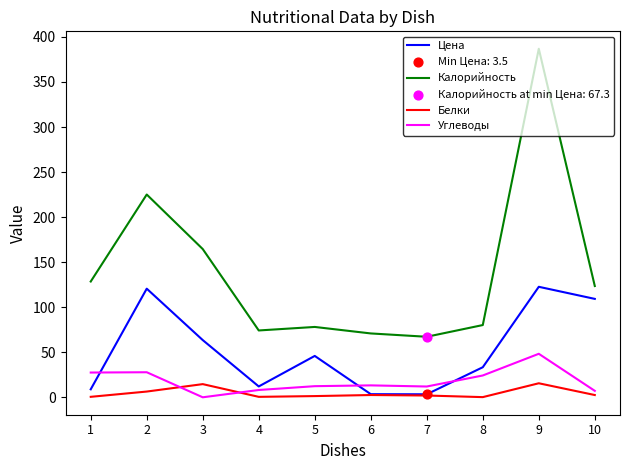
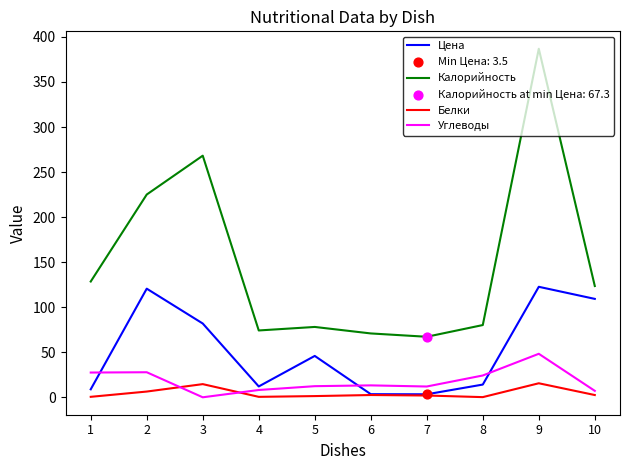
Цена, 3: 60 -> 80
Калорийность, 3: 160 -> 270
Цена, 8: 30 -> 10
